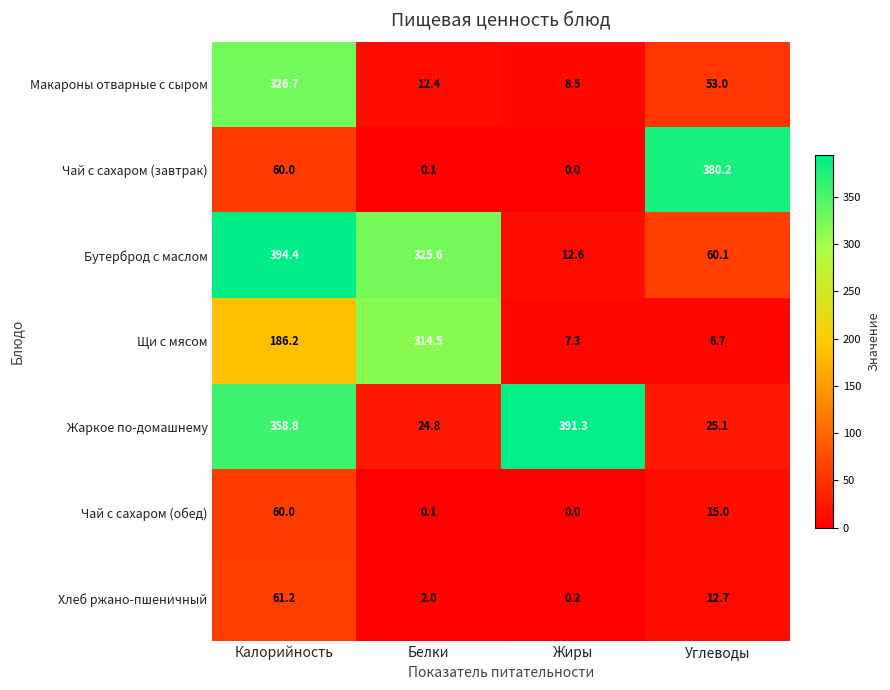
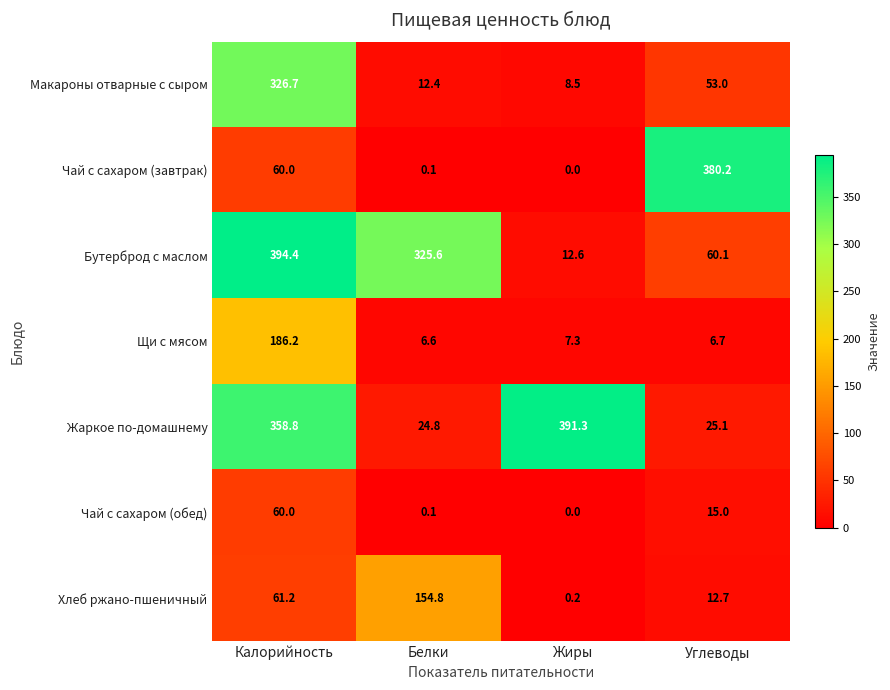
Щи с мясом, Белки: 314.5 -> 6.6
Хлеб ржано-пшеничный, Белки: 2.0 -> 154.8
